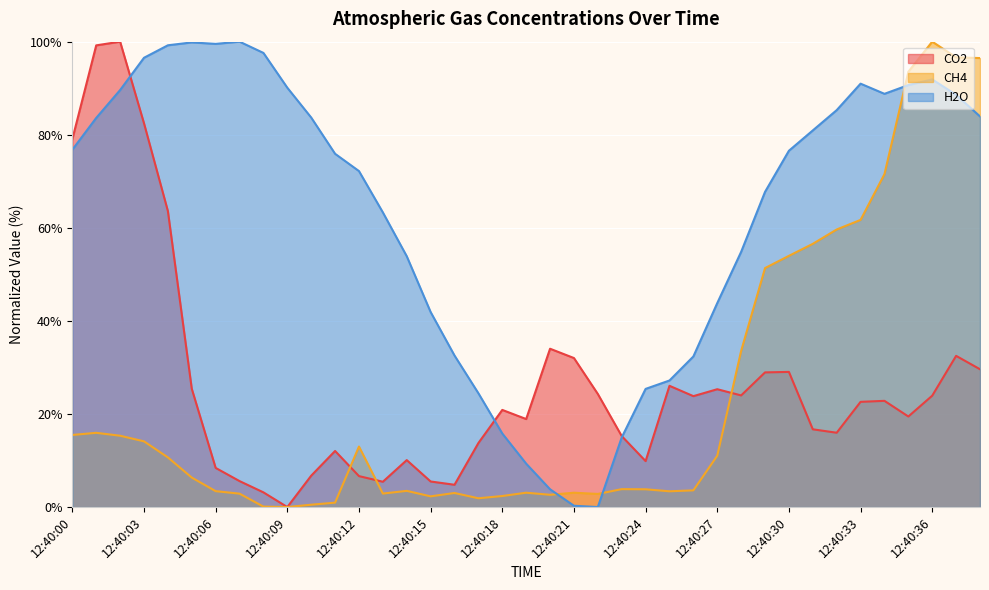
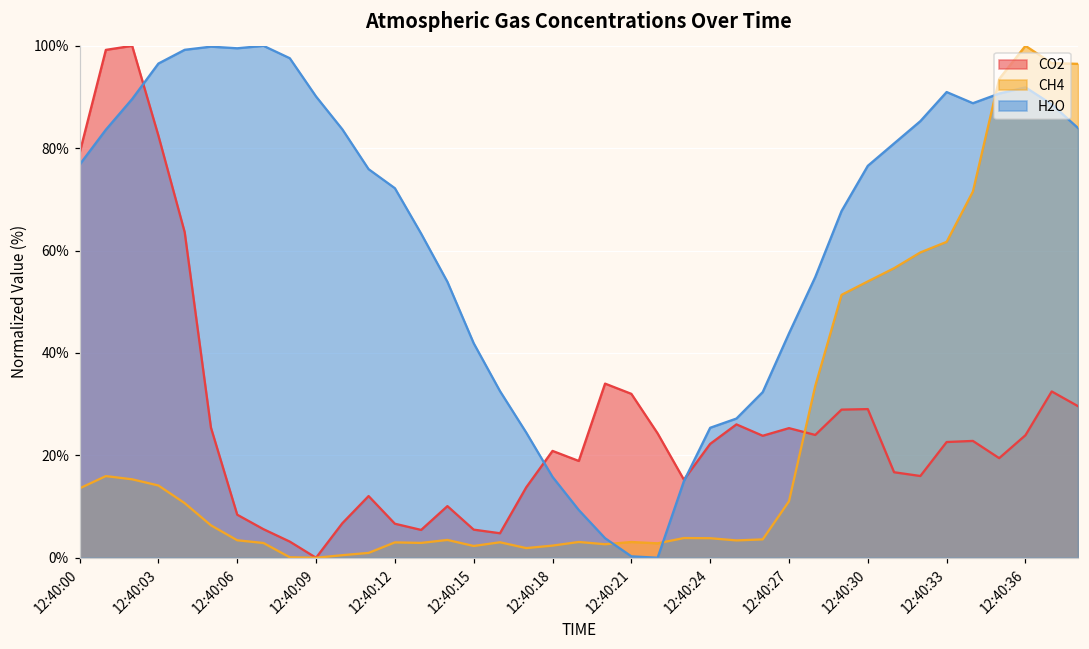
CH4, 12:40:00: 15% -> 14%
CH4, 12:40:12: 13% -> 3%
CO2, 12:40:24: 10% -> 22%
